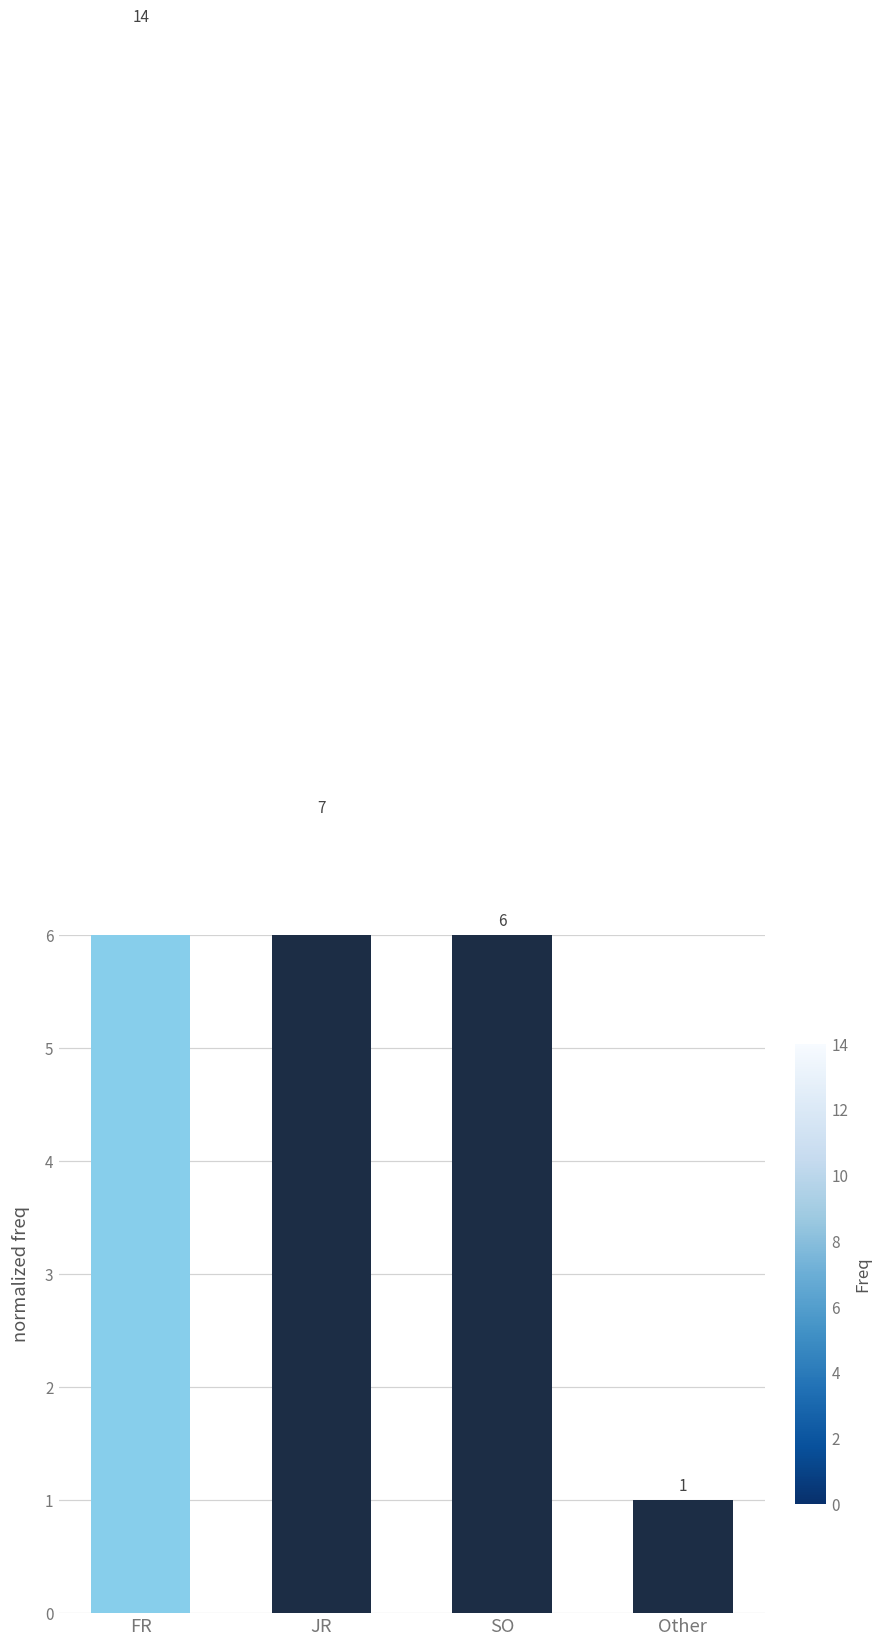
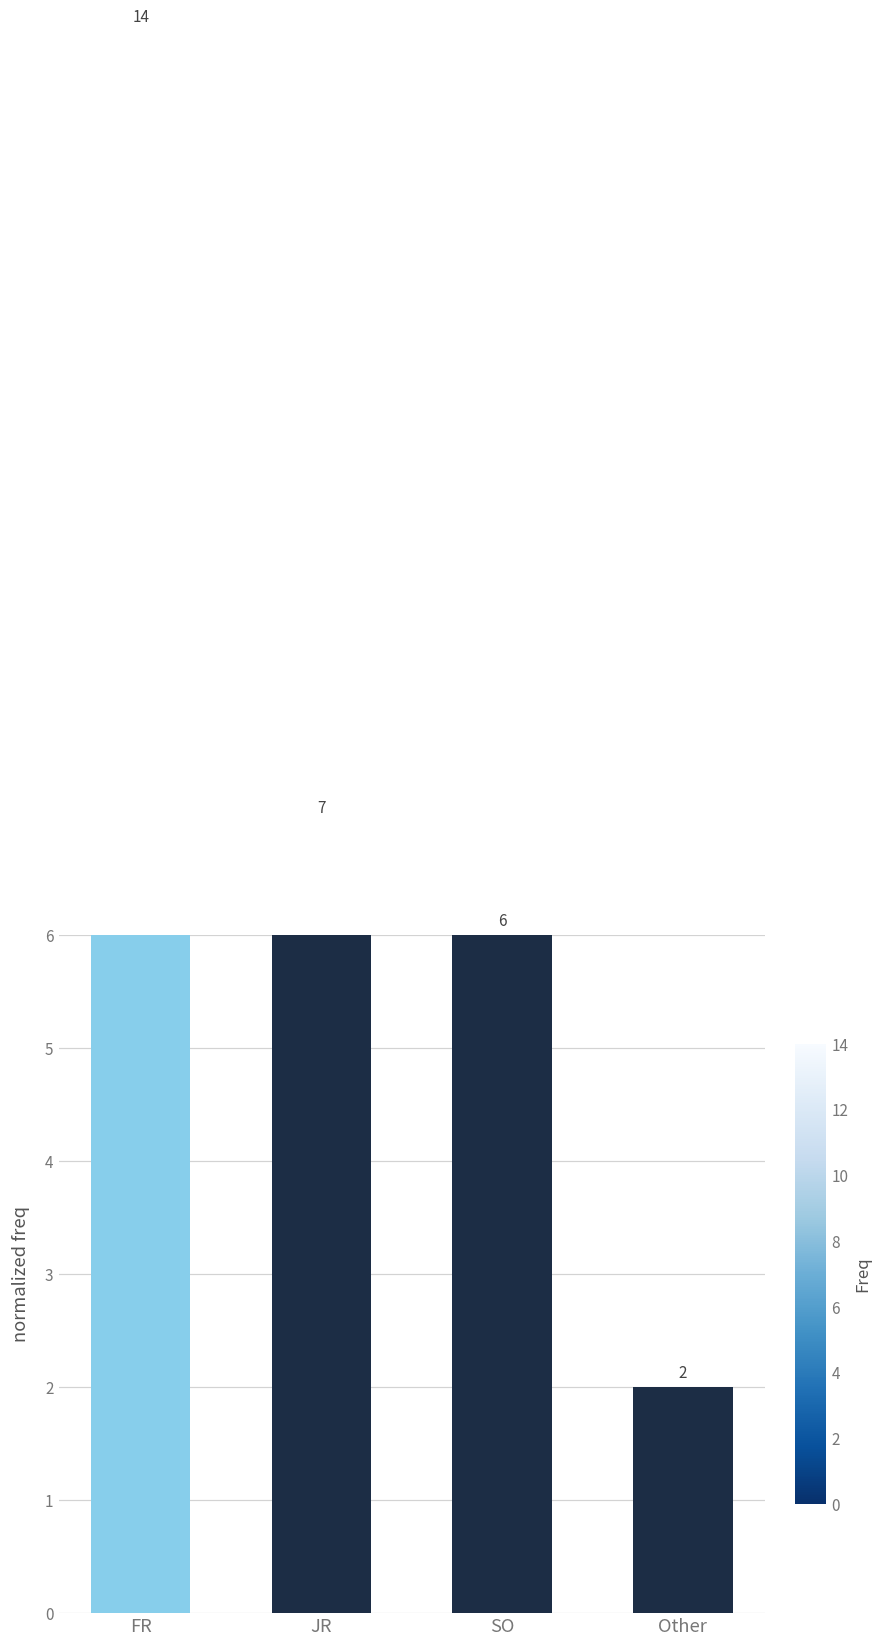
Other: 1 -> 2
